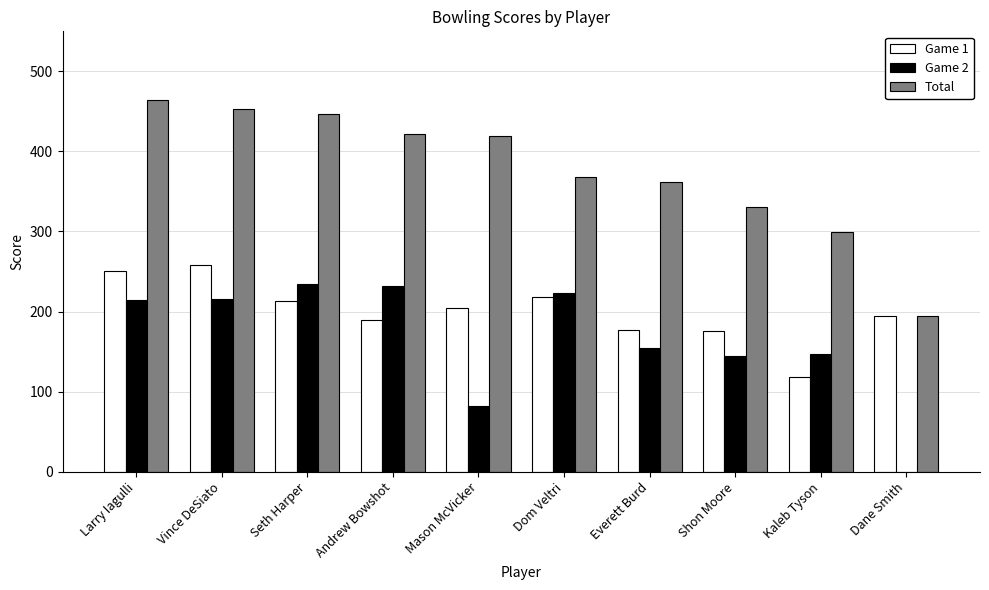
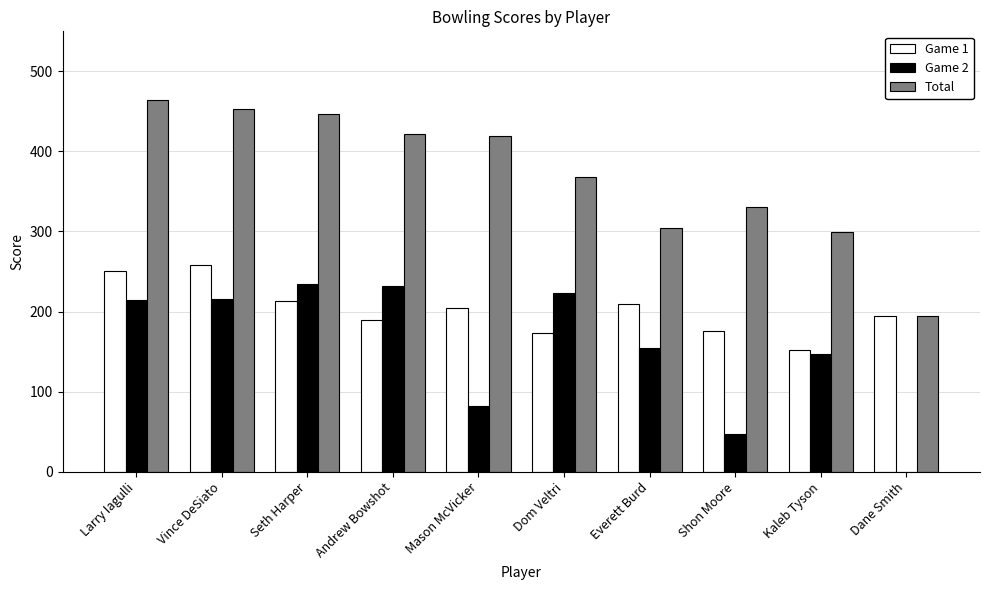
Game 1, Dom Veltri: 220 -> 170
Game 1, Everett Burd: 180 -> 210
Total, Everett Burd: 360 -> 300
Game 2, Shon Moore: 140 -> 50
Game 1, Kaleb Tyson: 120 -> 150
